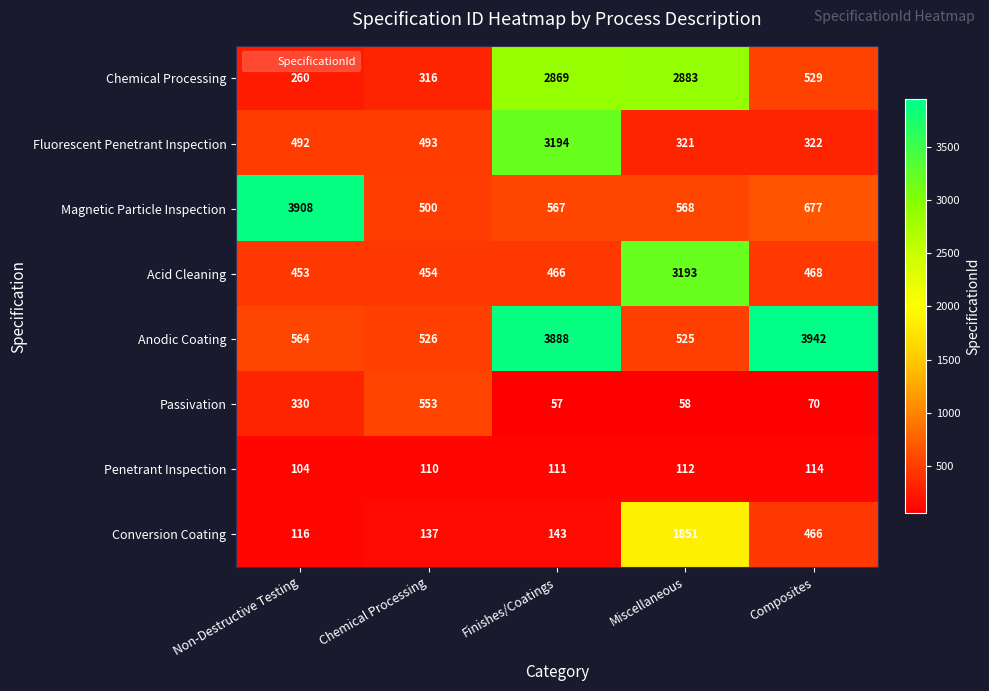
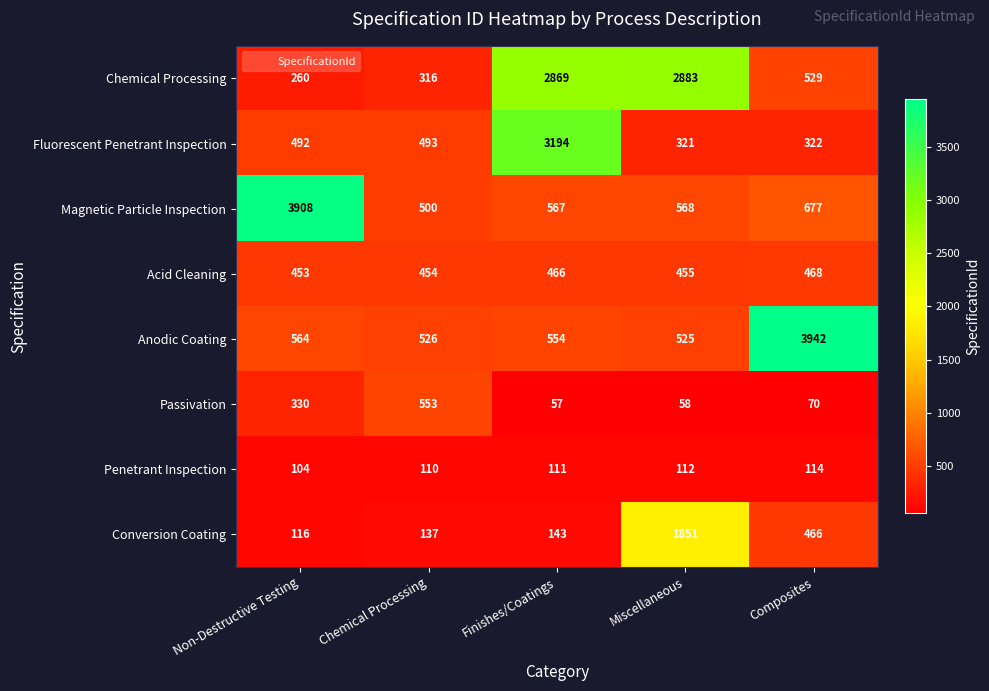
Acid Cleaning, Miscellaneous: 3193 -> 455
Anodic Coating, Finishes/Coatings: 3888 -> 554
